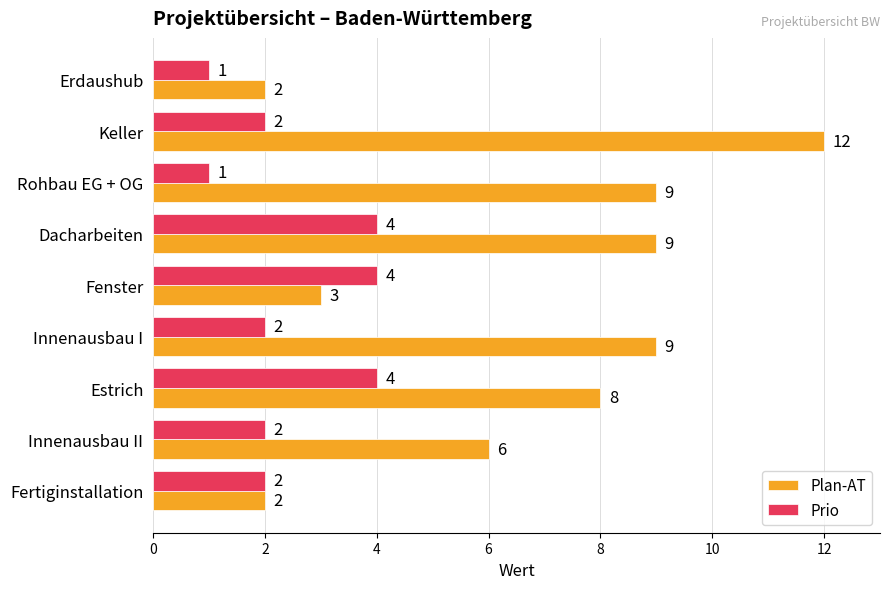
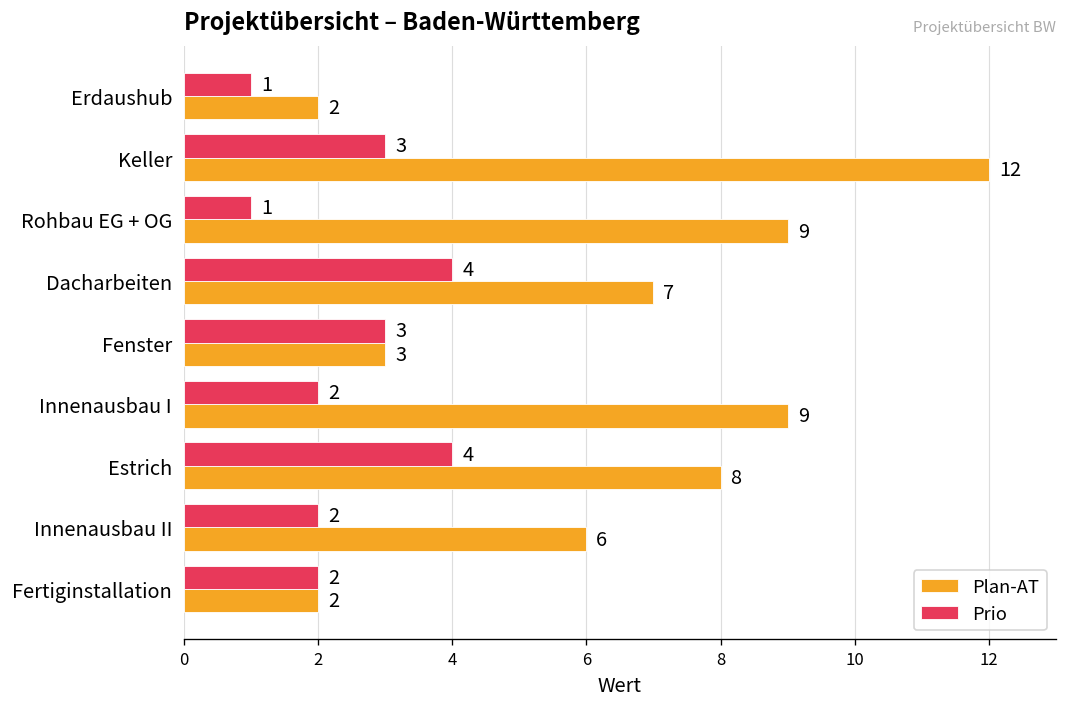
Prio, Keller: 2 -> 3
Plan-AT, Dacharbeiten: 9 -> 7
Prio, Fenster: 4 -> 3
